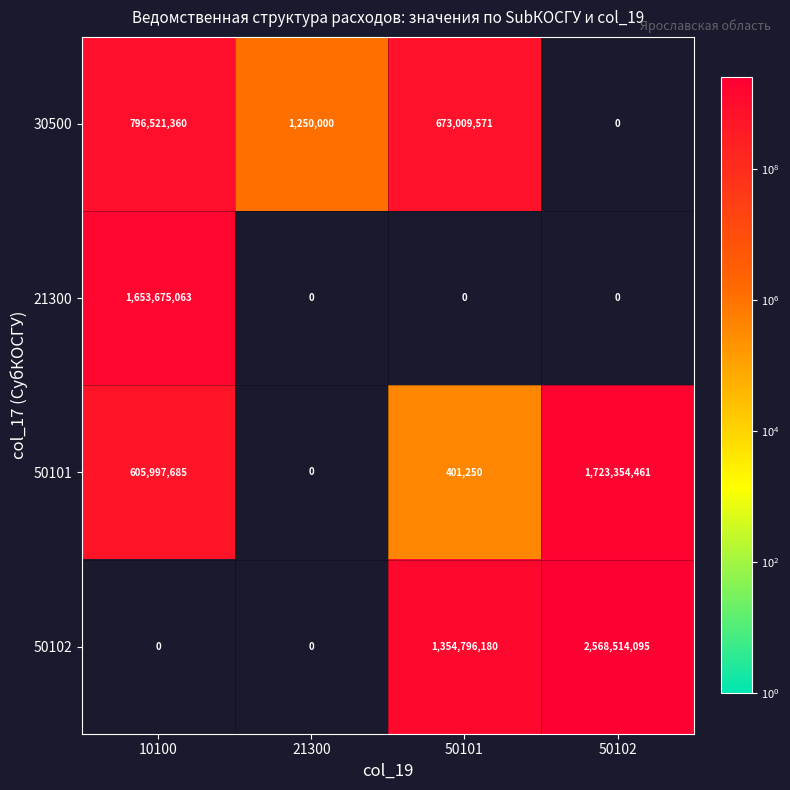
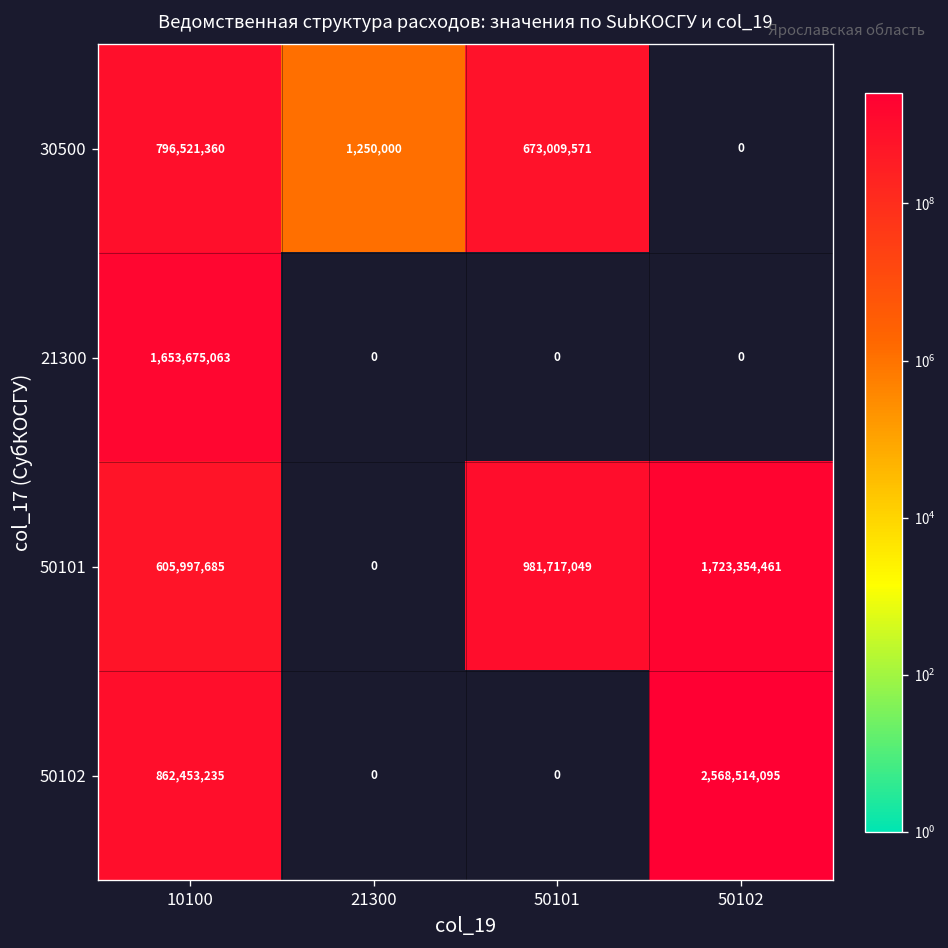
50101, 50101: 401,250 -> 981,717,049
50102, 10100: 0 -> 862,453,235
50102, 50101: 1,354,796,180 -> 0
